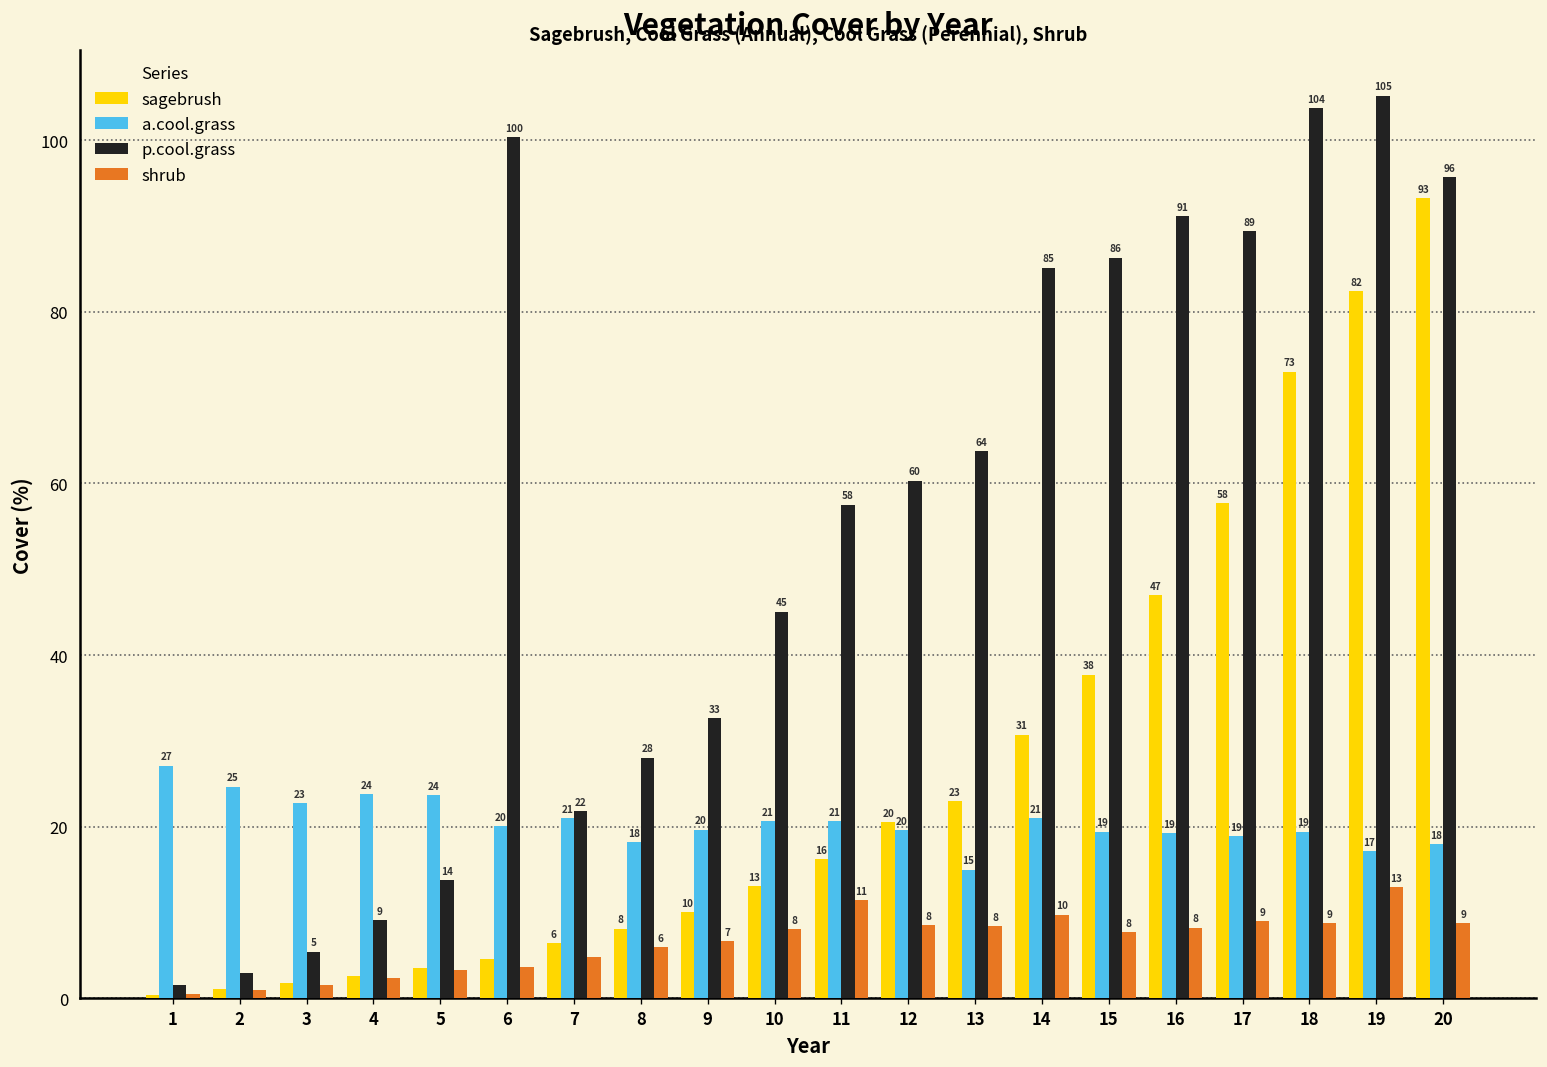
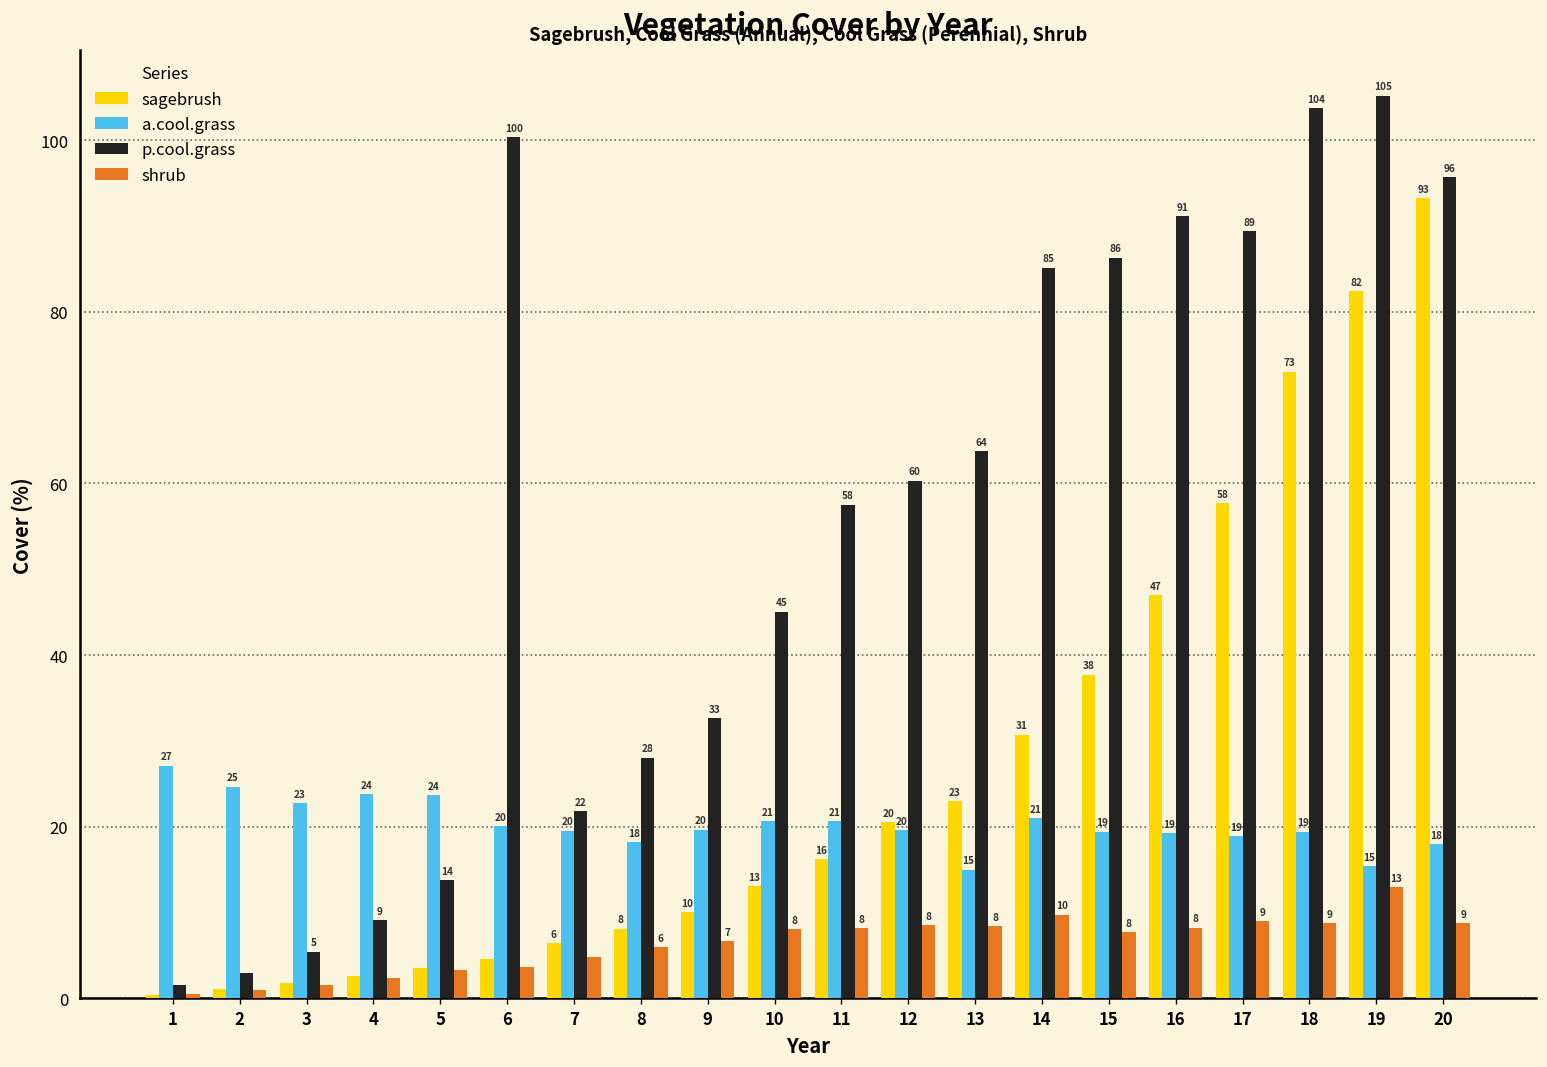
a.cool.grass, 7: 21 -> 20
shrub, 11: 11 -> 8
a.cool.grass, 19: 17 -> 15
